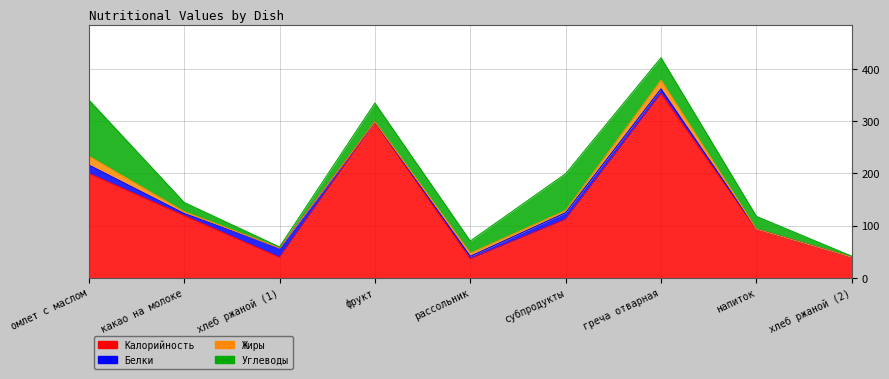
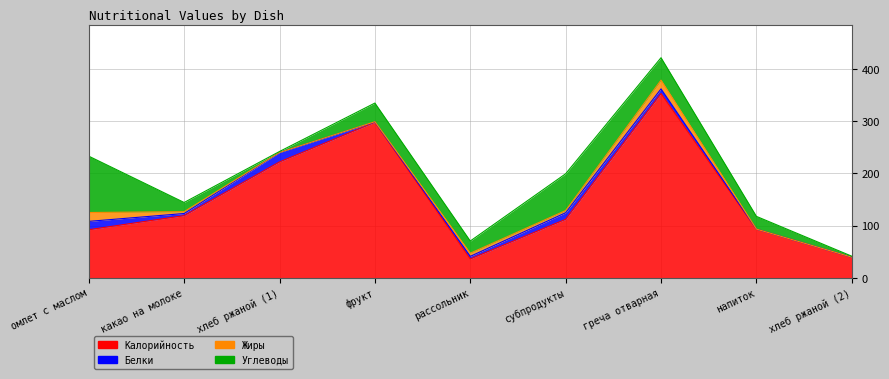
Калорийность, омлет с маслом: 200 -> 90
Калорийность, хлеб ржаной (1): 40 -> 220
